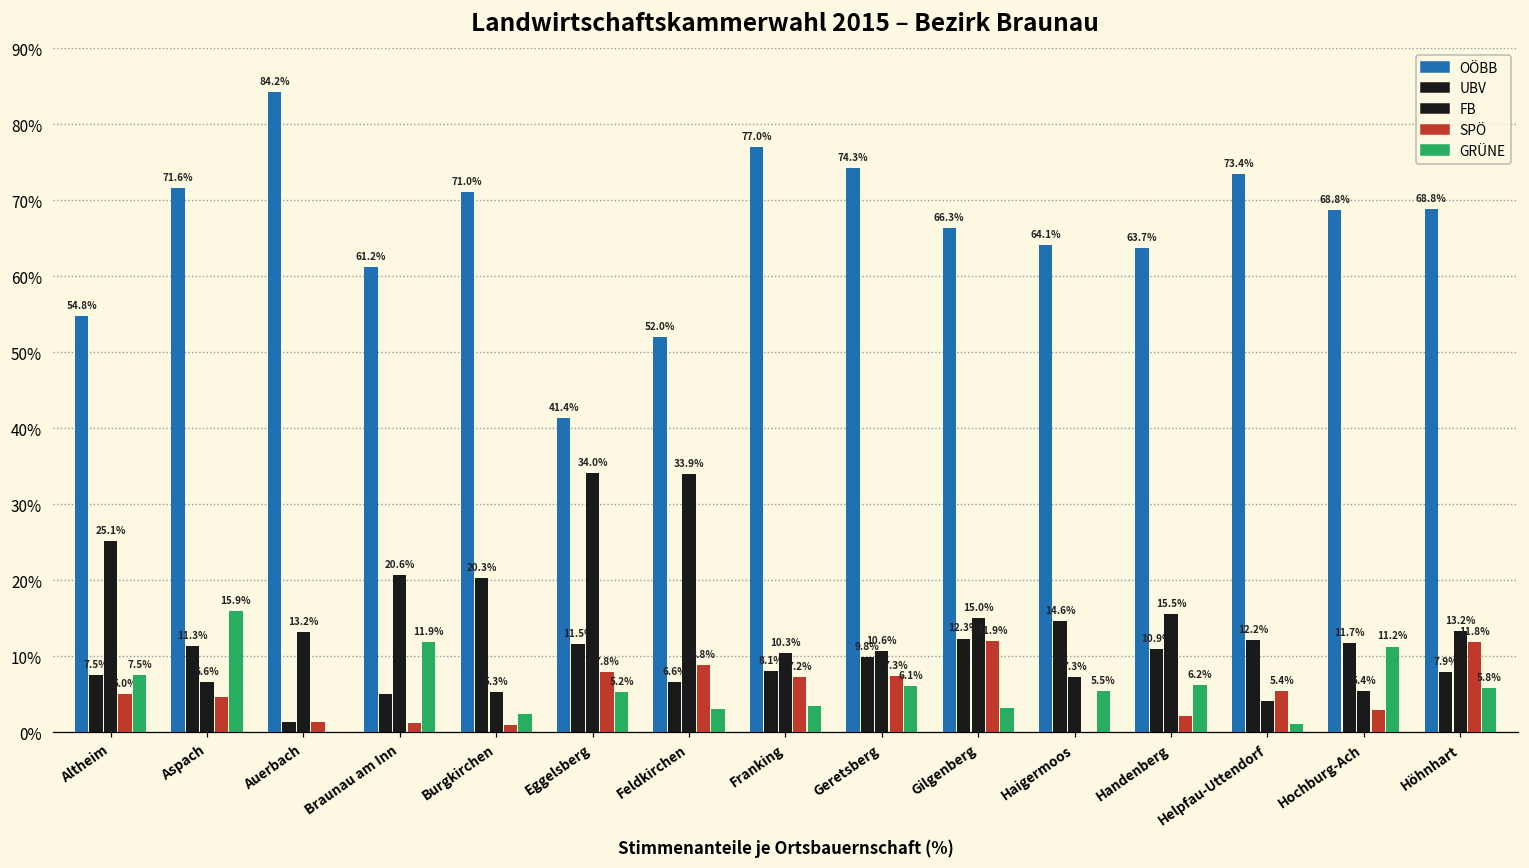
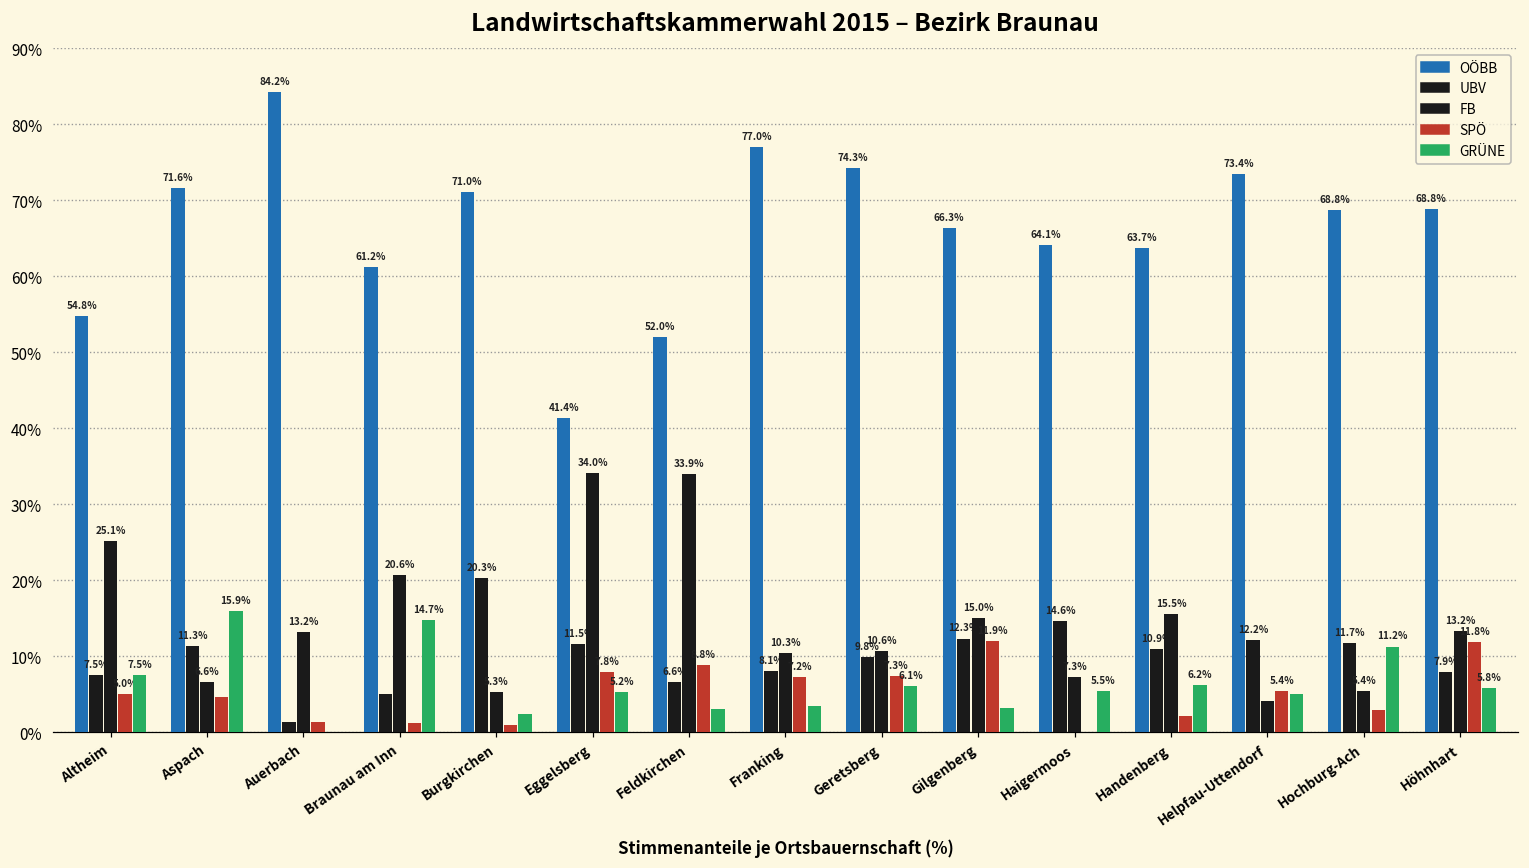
GRÜNE, Braunau am Inn: 11.9% -> 14.7%
GRÜNE, Helpfau-Uttendorf: 1% -> 5%
